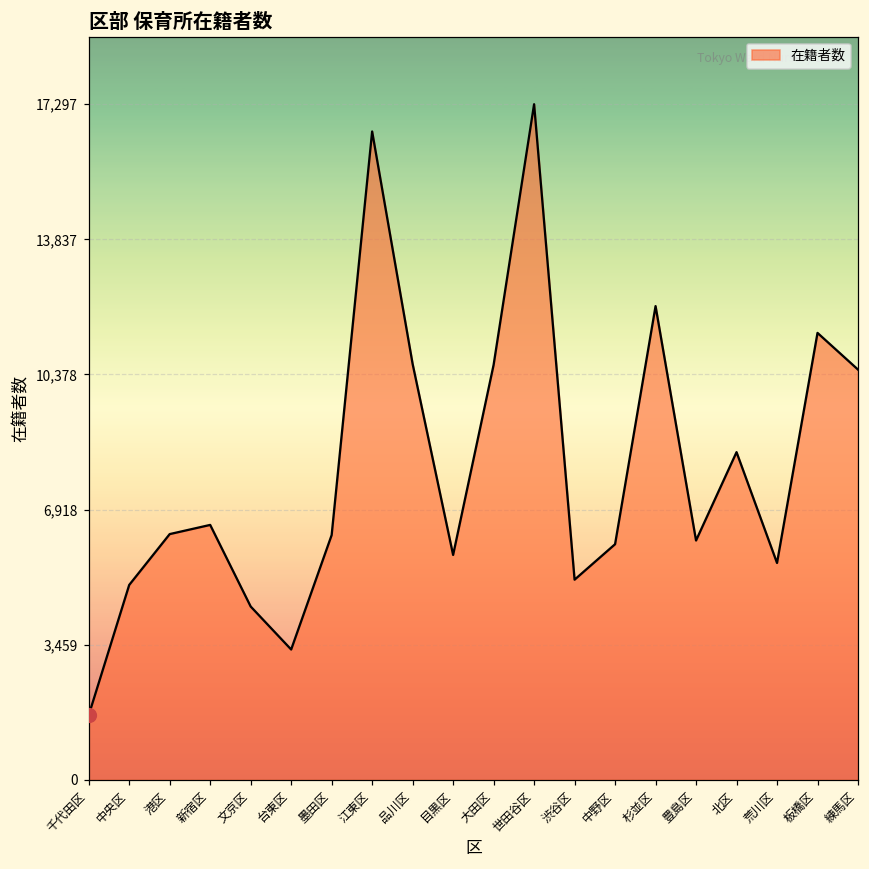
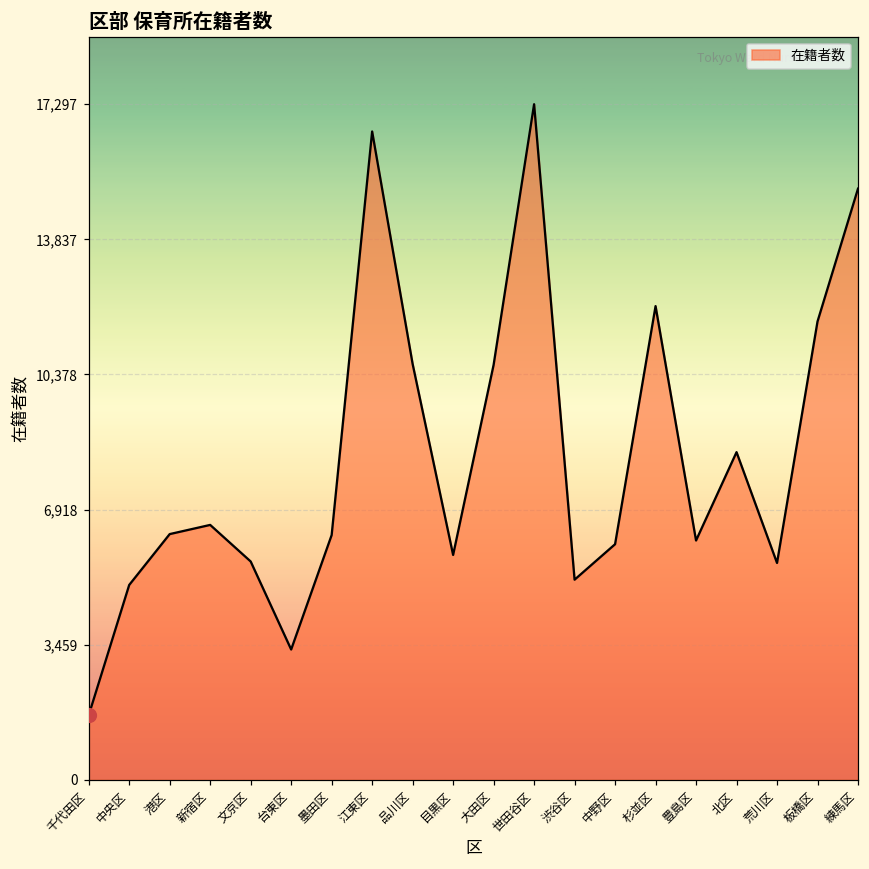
在籍者数, 文京区: 4,400 -> 5,600
在籍者数, 板橋区: 11,400 -> 11,700
在籍者数, 練馬区: 10,500 -> 15,100
